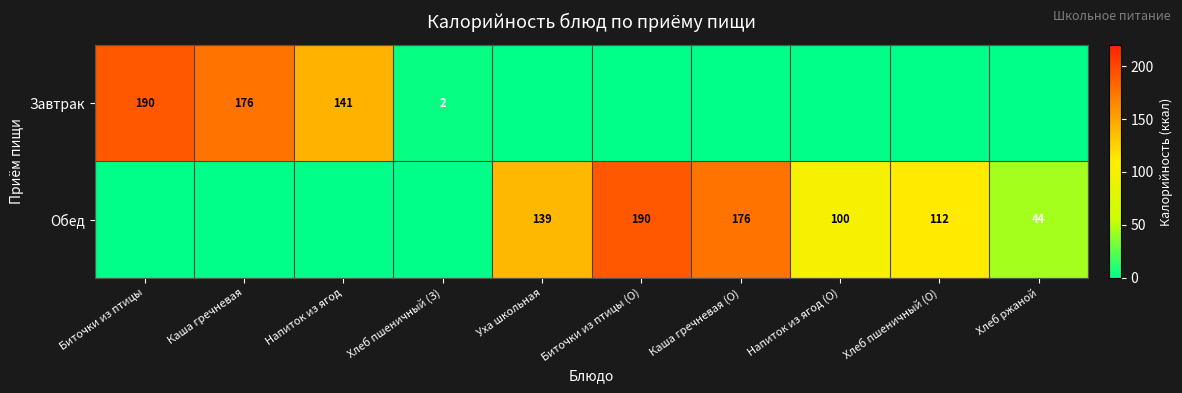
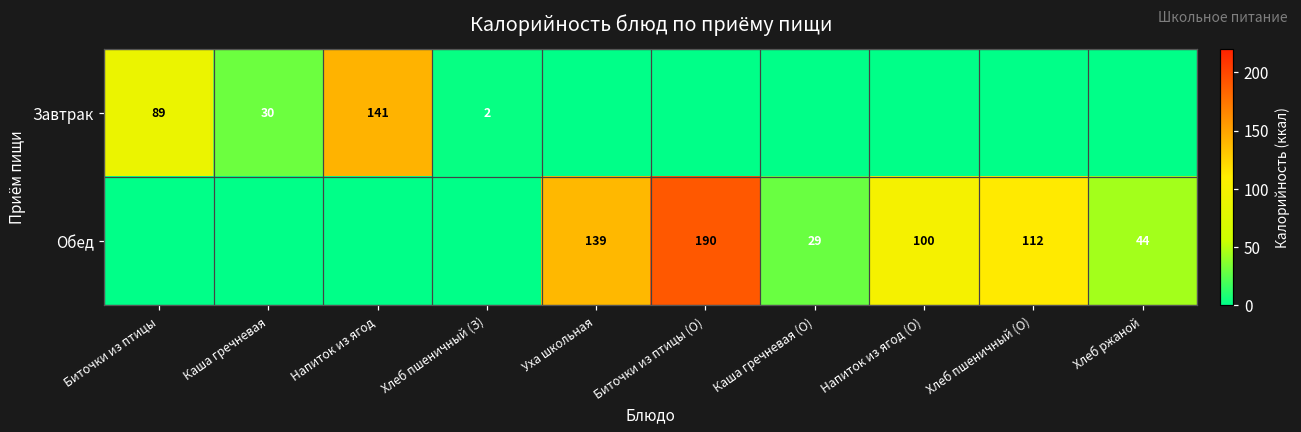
Завтрак, Биточки из птицы: 190 -> 89
Завтрак, Каша гречневая: 176 -> 30
Обед, Каша гречневая (О): 176 -> 29
